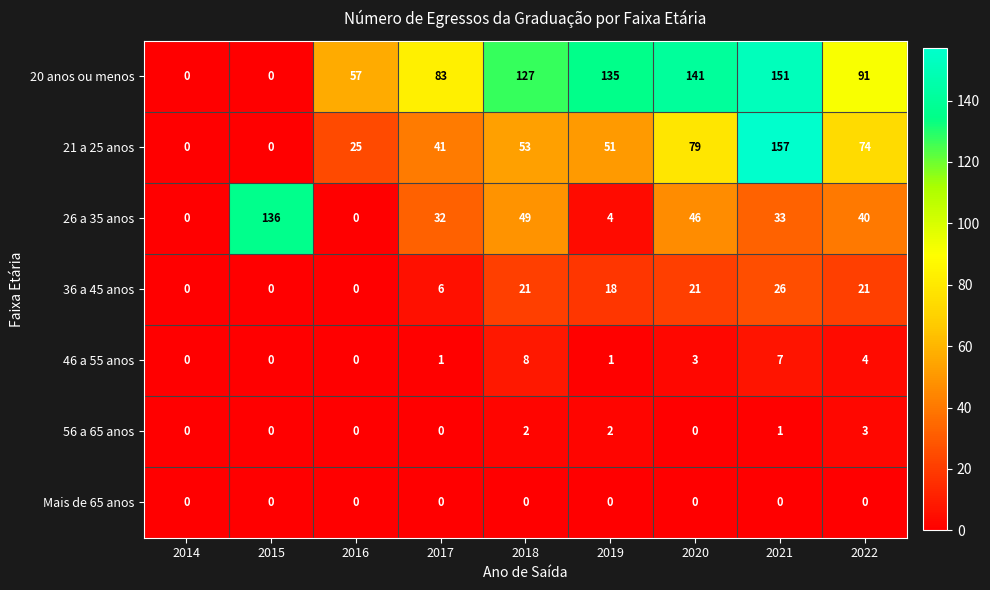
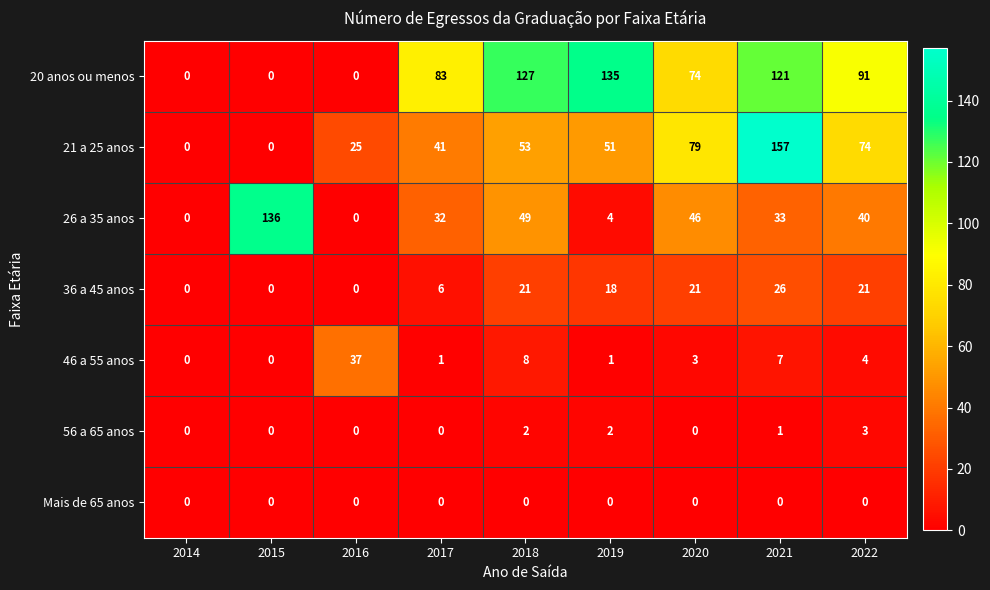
20 anos ou menos, 2016: 57 -> 0
20 anos ou menos, 2020: 141 -> 74
20 anos ou menos, 2021: 151 -> 121
46 a 55 anos, 2016: 0 -> 37
